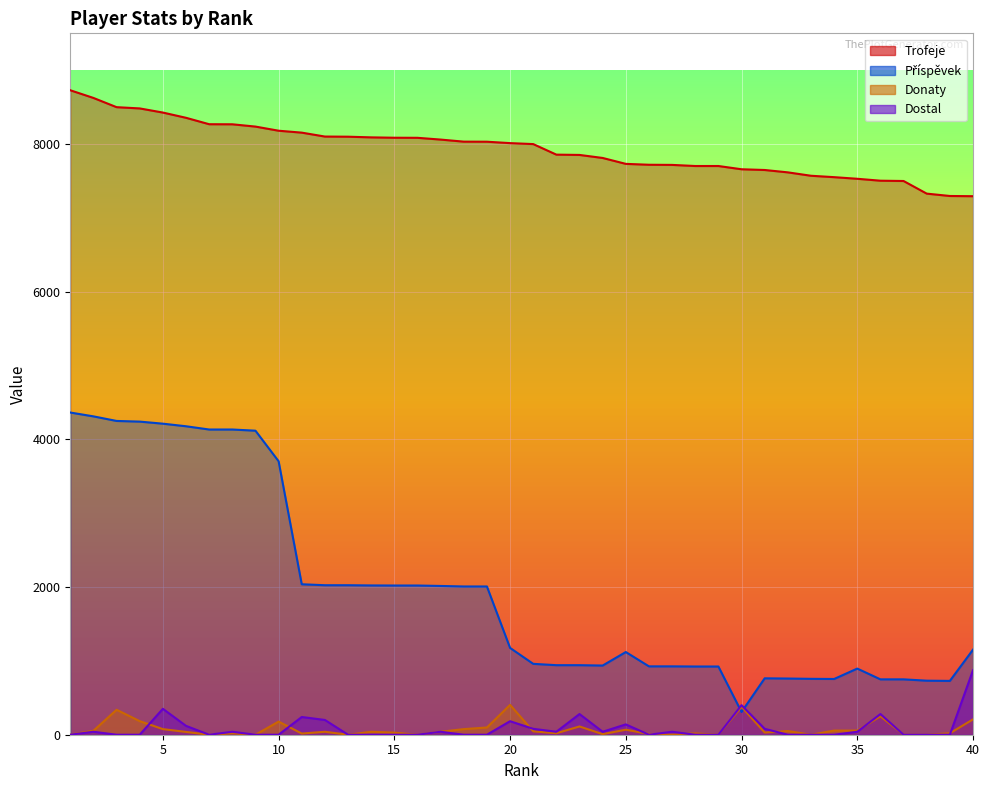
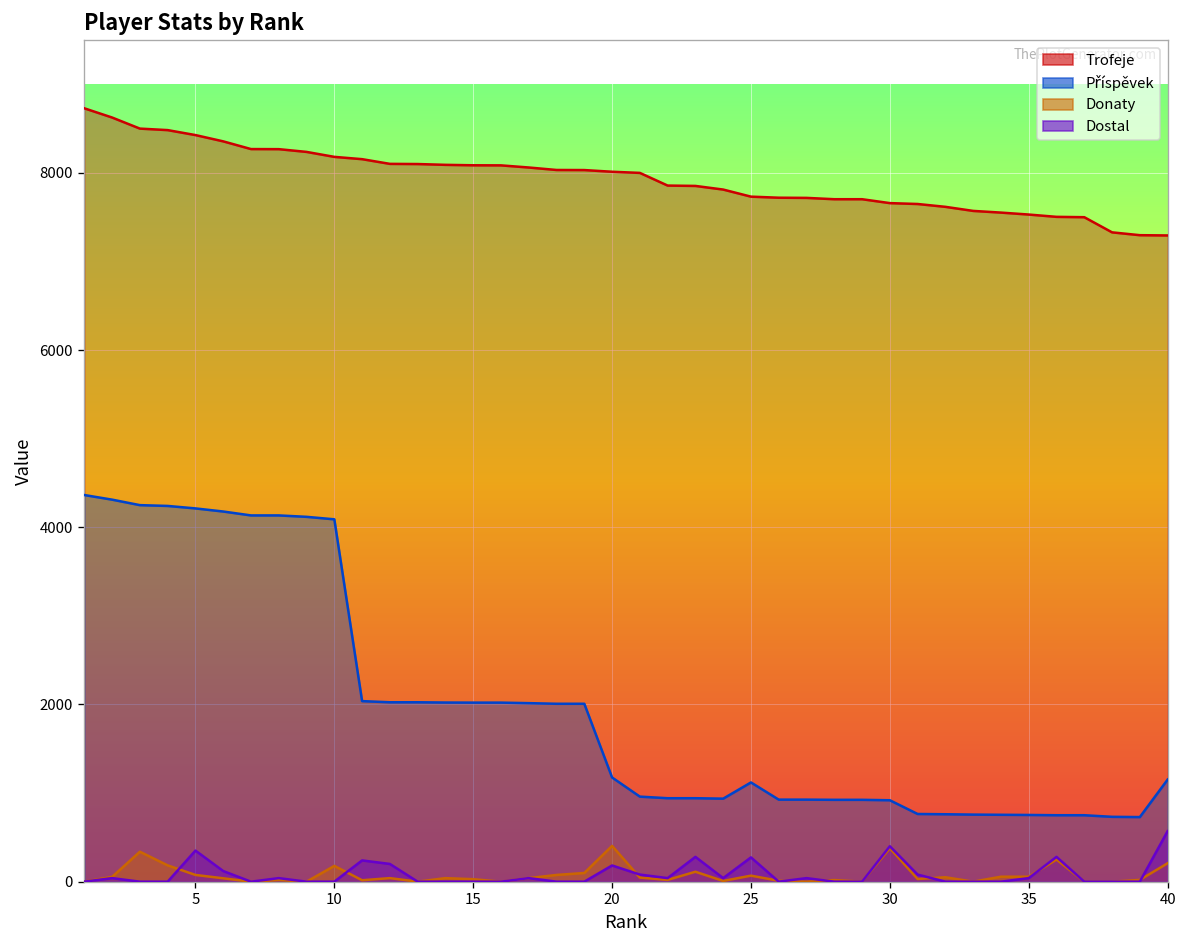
Příspěvek, 10: 3700 -> 4100
Dostal, 25: 100 -> 300
Příspěvek, 30: 300 -> 900
Příspěvek, 35: 900 -> 800
Dostal, 40: 900 -> 600
